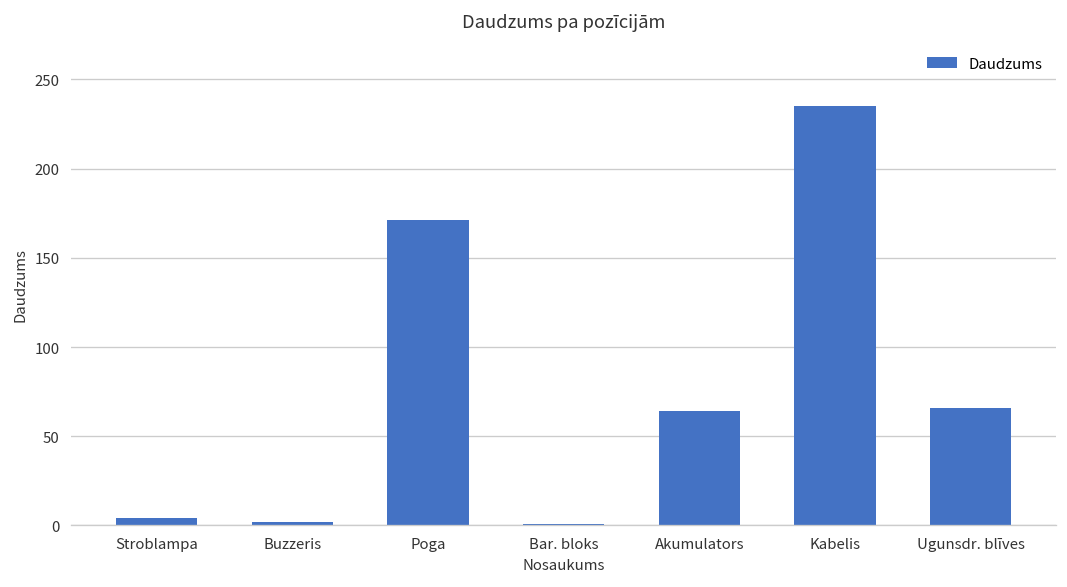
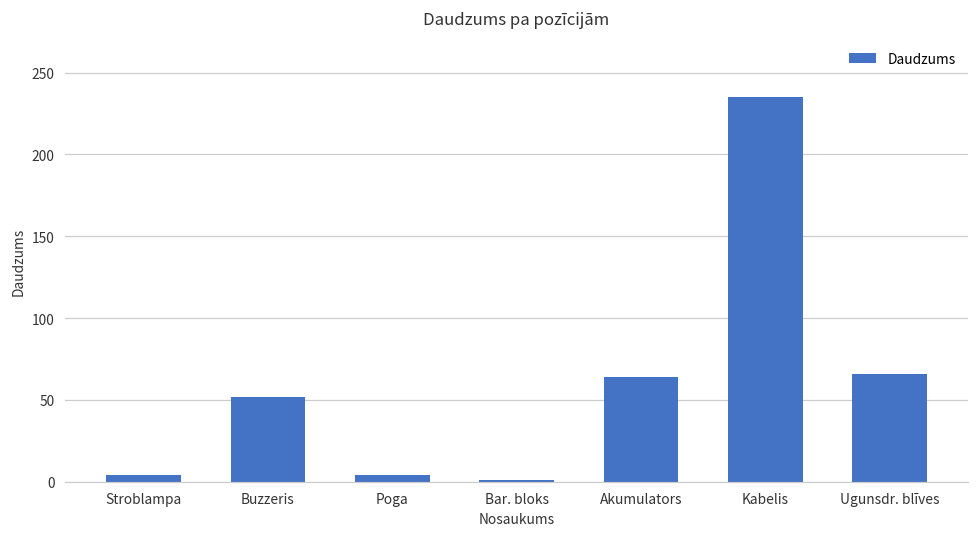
Buzzeris: 2 -> 52
Poga: 171 -> 4
